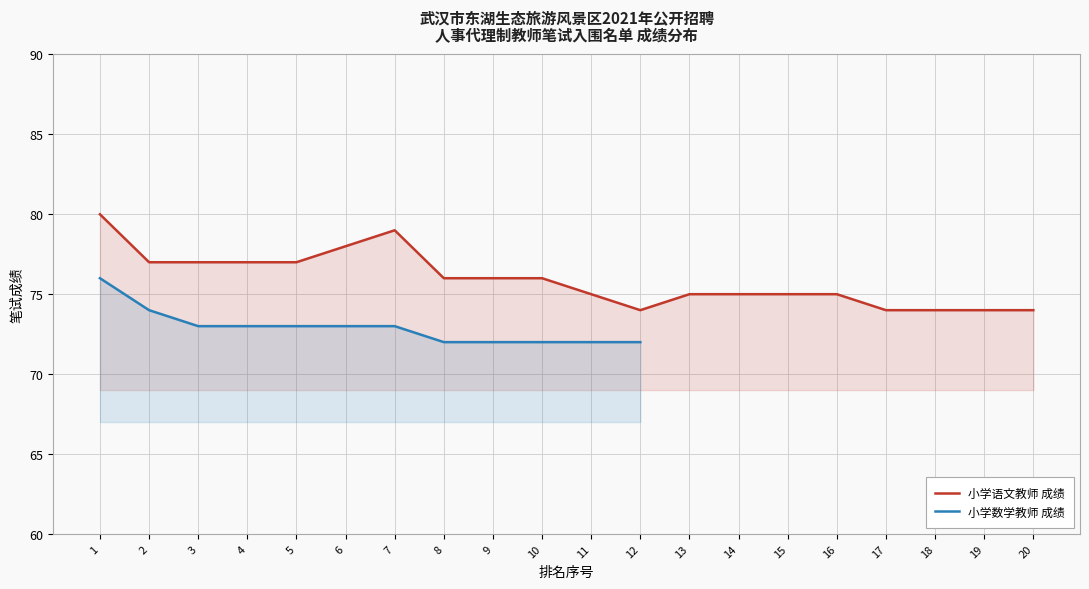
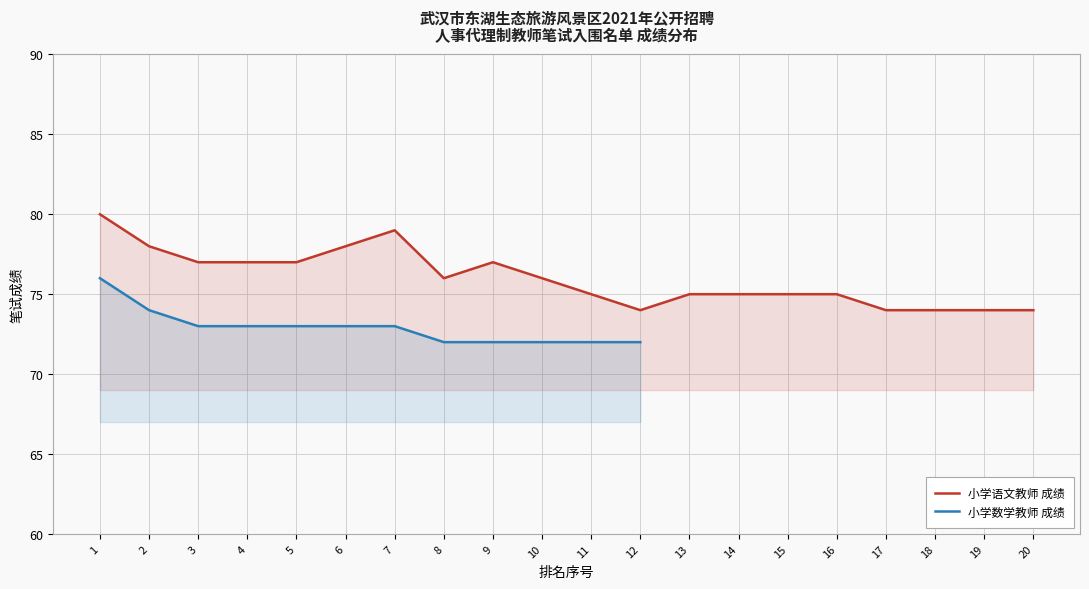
小学语文教师 成绩, 2: 77 -> 78
小学语文教师 成绩, 9: 76 -> 77
